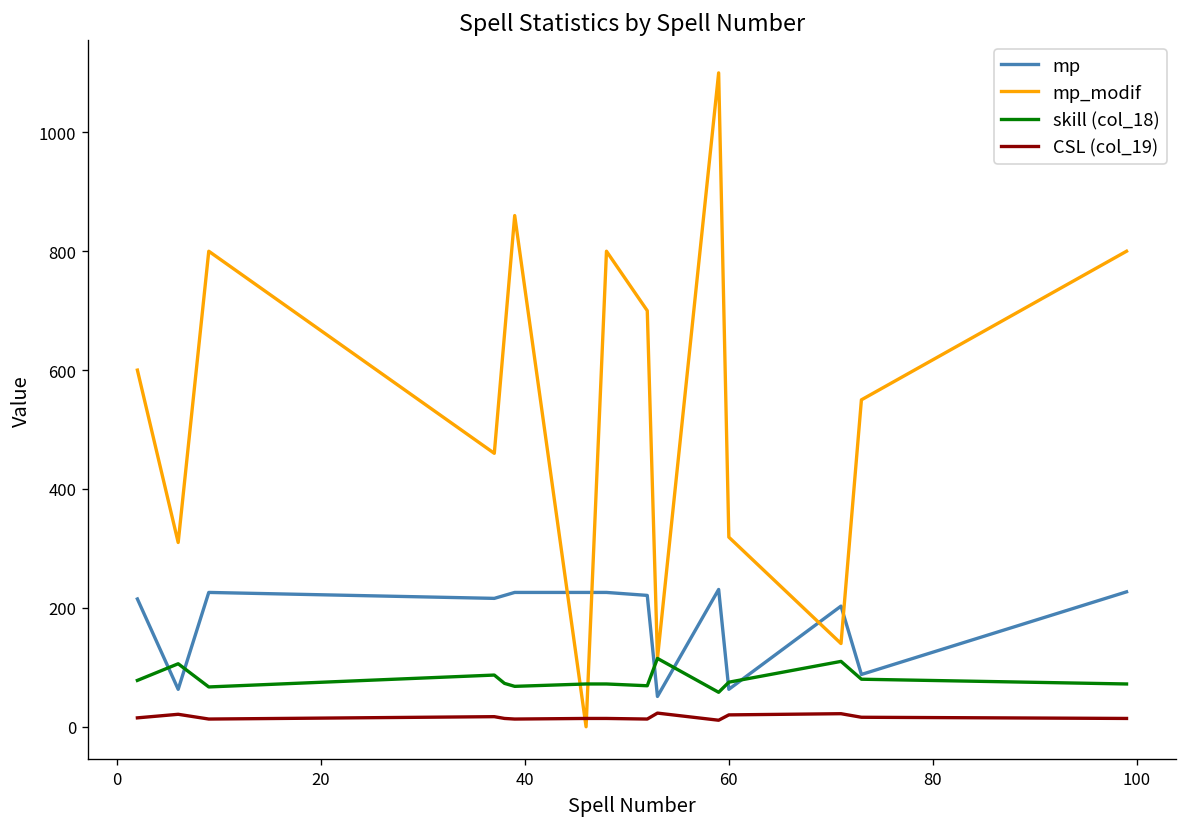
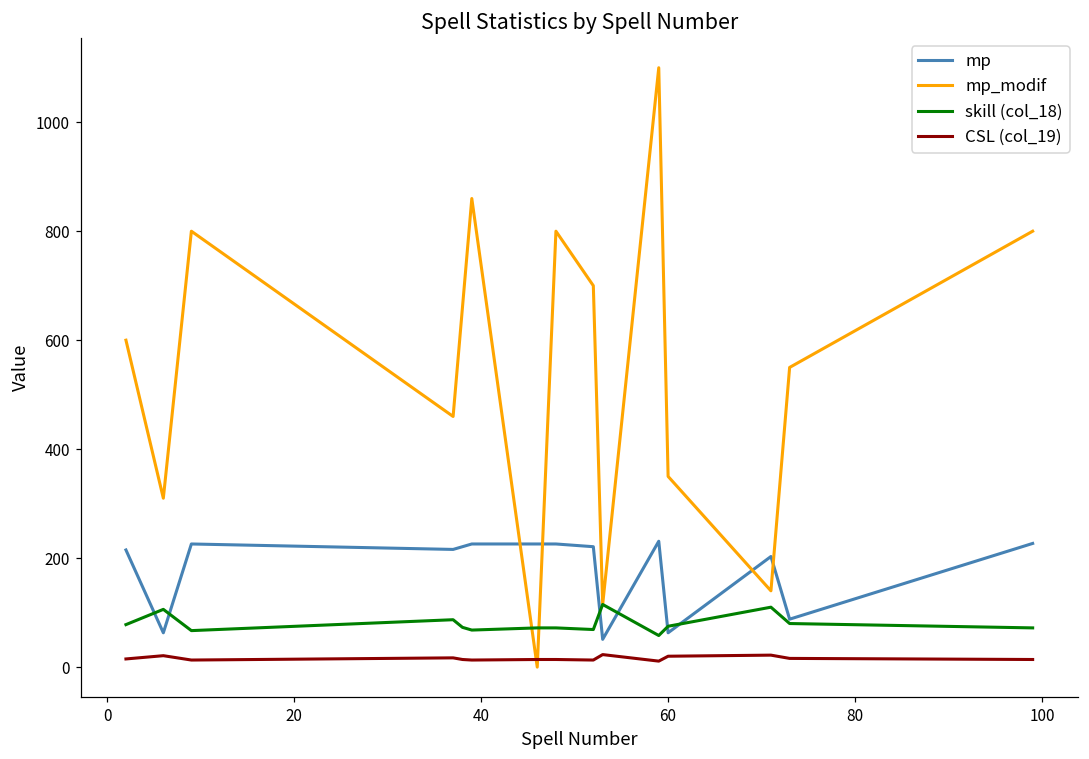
mp_modif, 60: 320 -> 350
